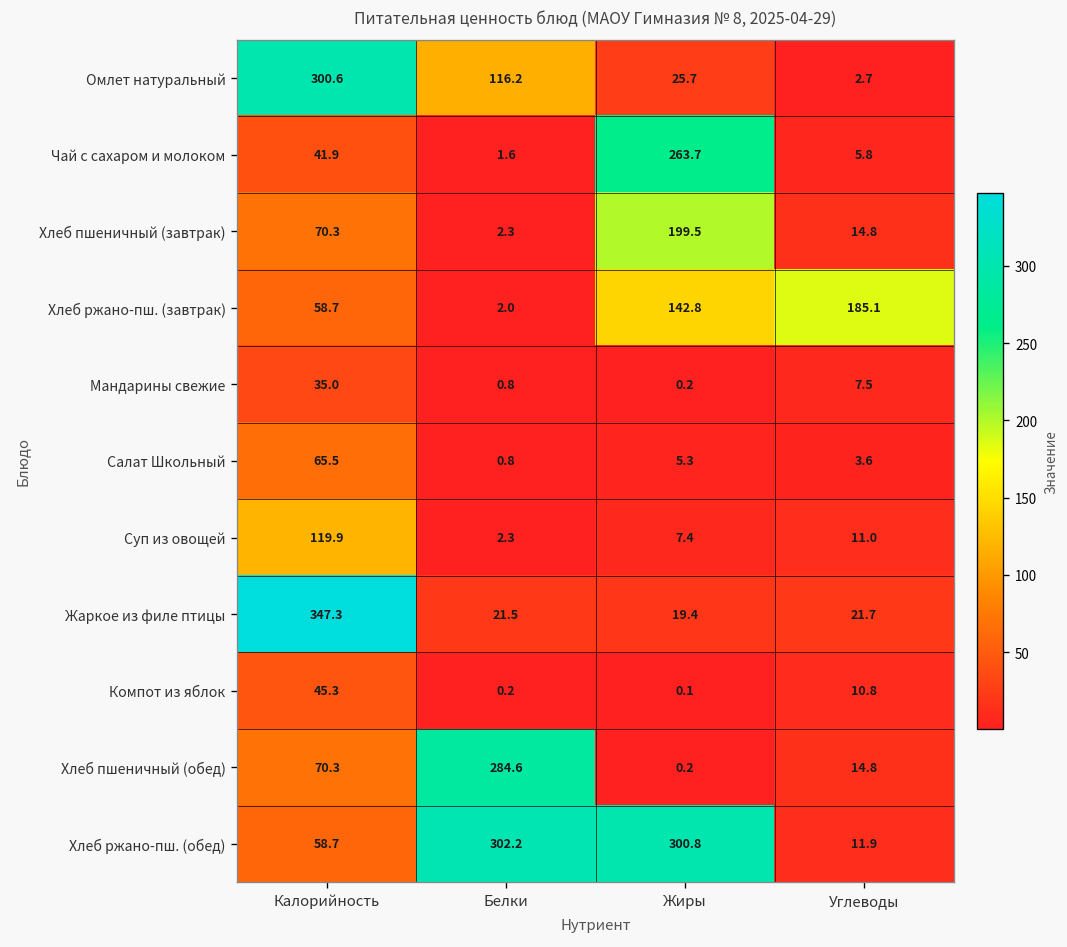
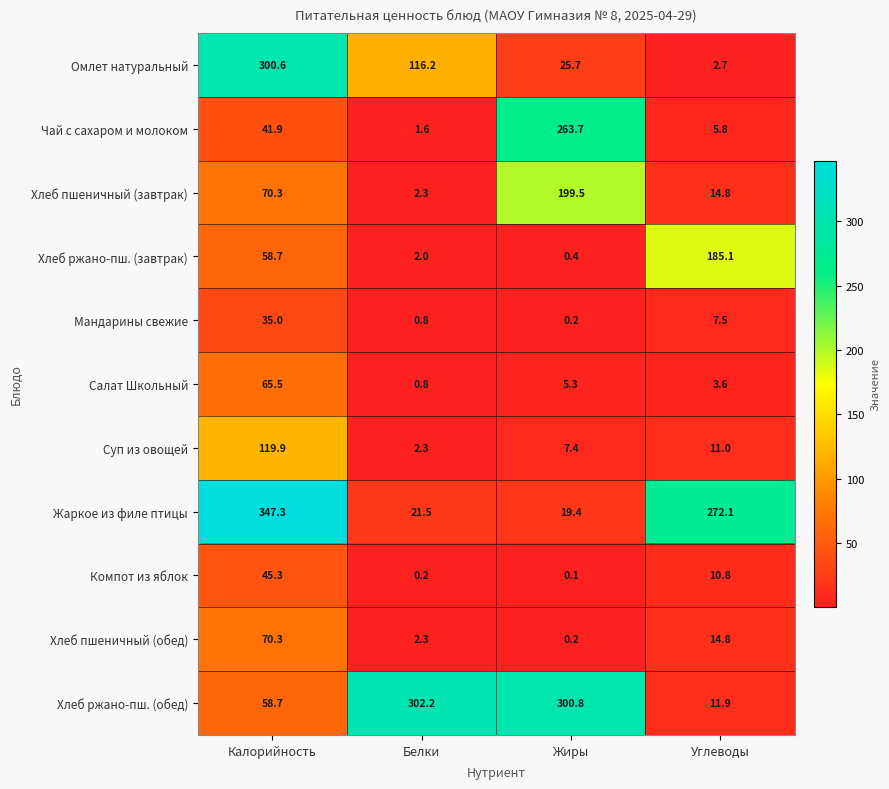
Хлеб ржано-пш. (завтрак), Жиры: 142.8 -> 0.4
Жаркое из филе птицы, Углеводы: 21.7 -> 272.1
Хлеб пшеничный (обед), Белки: 284.6 -> 2.3
